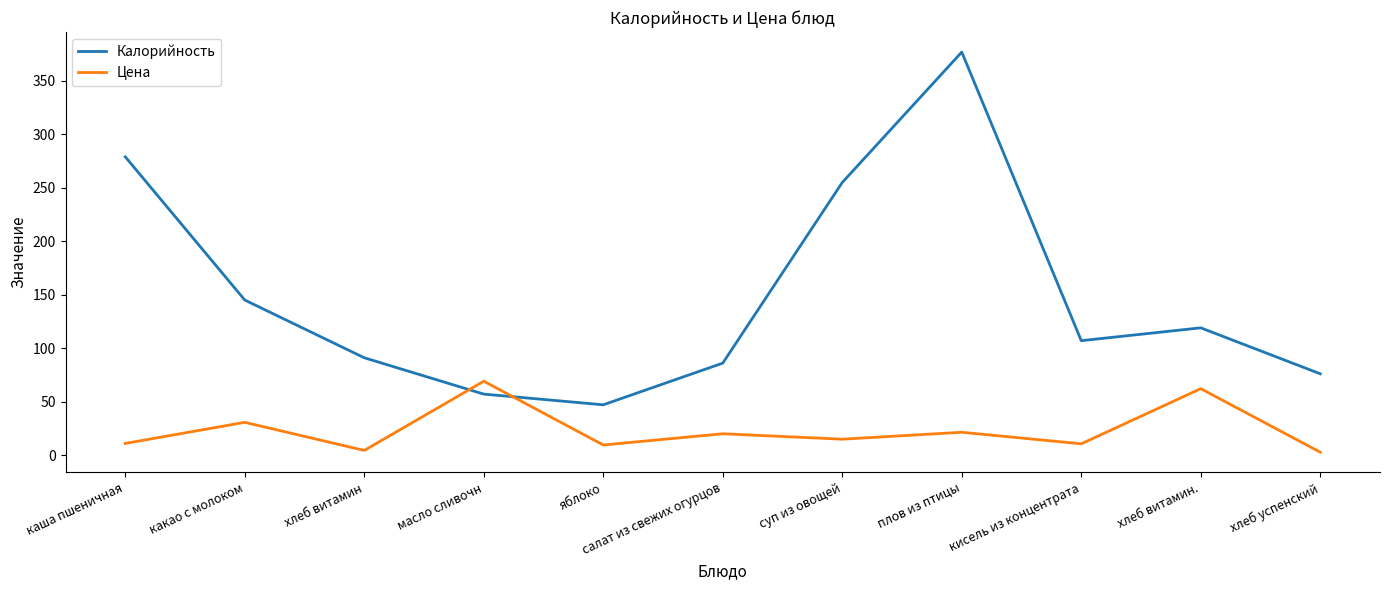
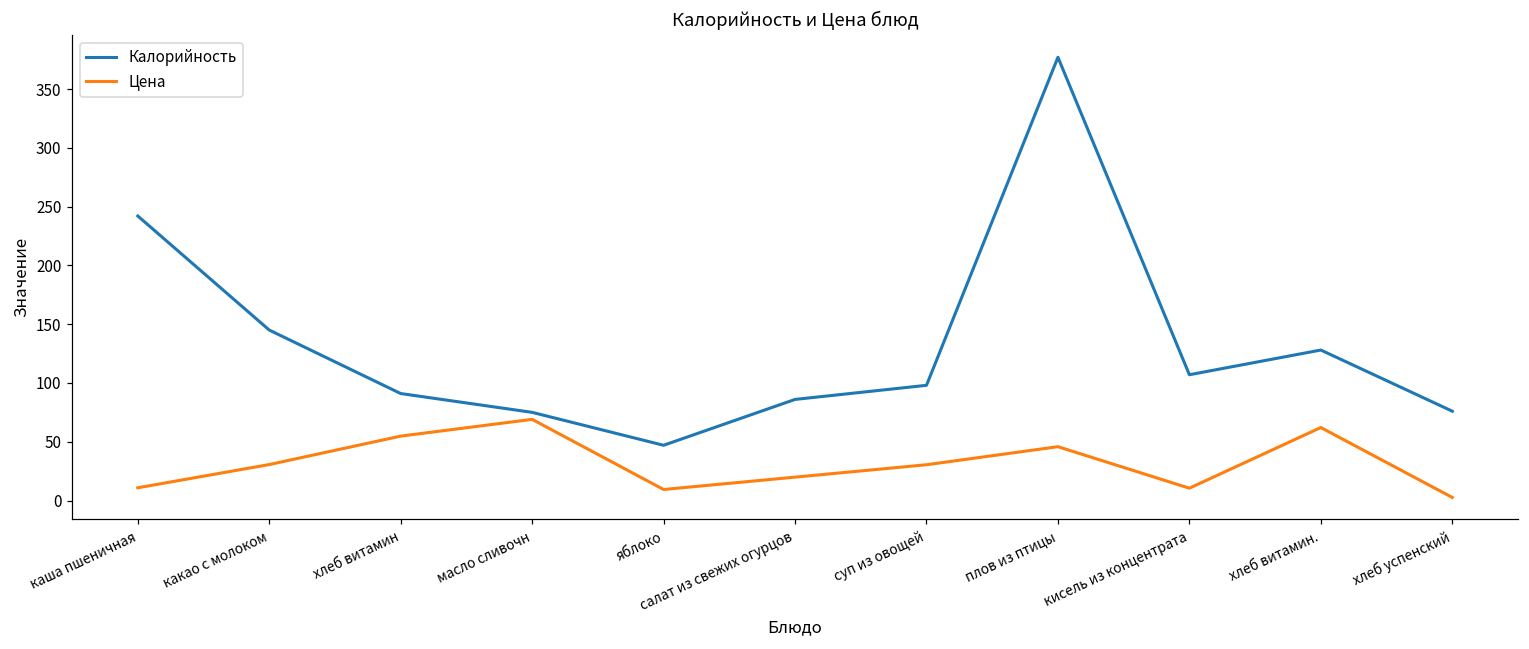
Калорийность, каша пшеничная: 279 -> 242
Цена, хлеб витамин: 4 -> 55
Калорийность, масло сливочн: 57 -> 75
Калорийность, суп из овощей: 255 -> 98
Цена, суп из овощей: 15 -> 30
Цена, плов из птицы: 21 -> 46
Калорийность, хлеб витамин.: 119 -> 128
